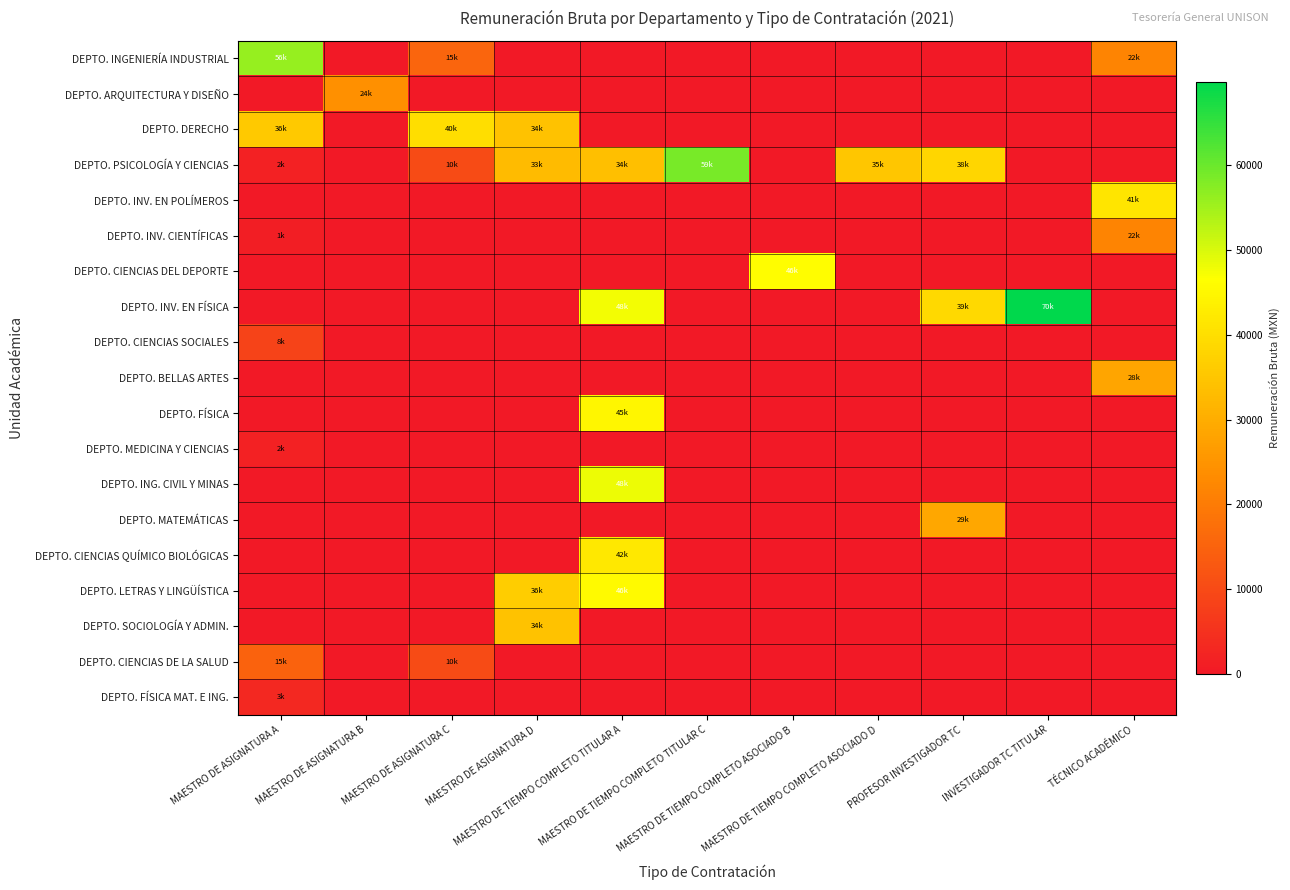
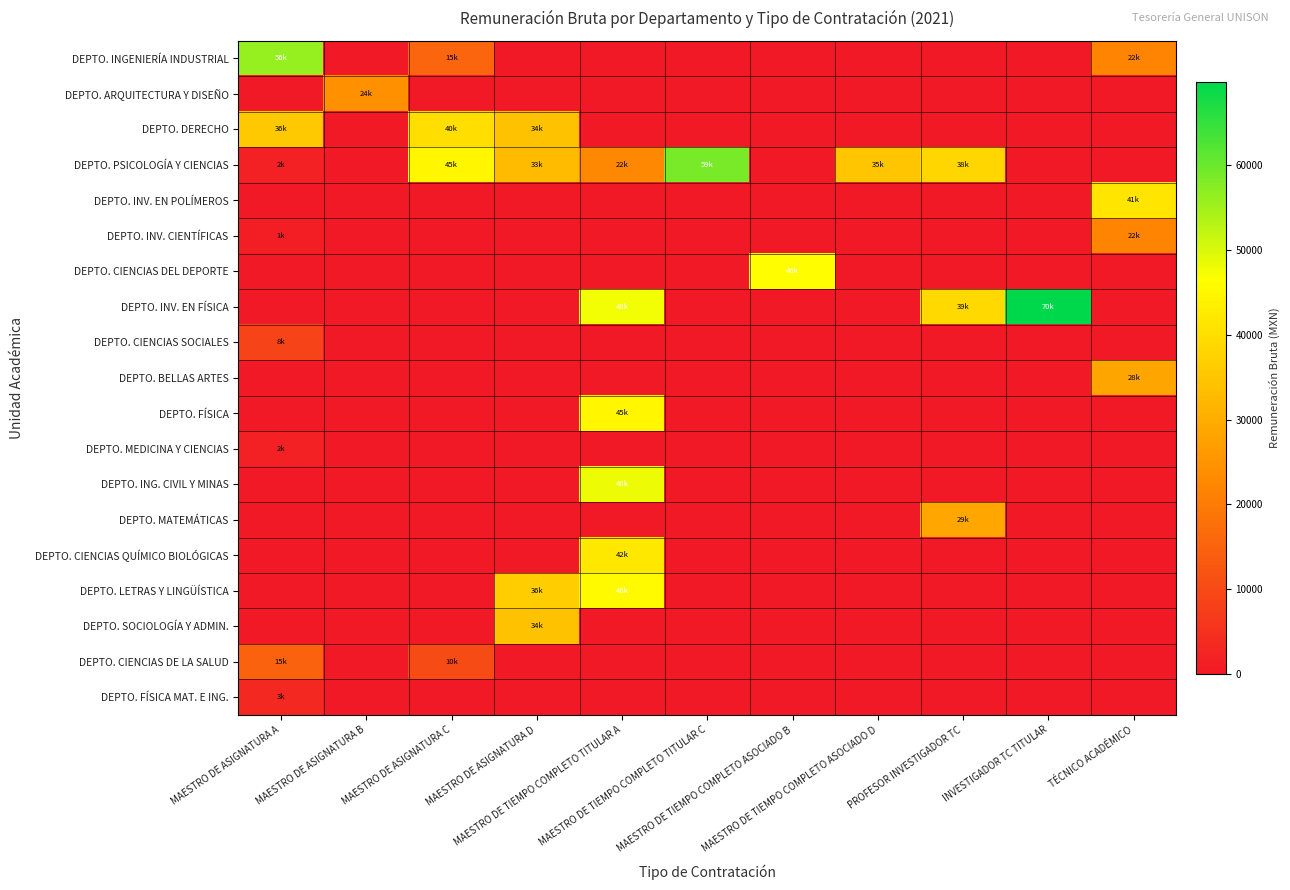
DEPTO. PSICOLOGÍA Y CIENCIAS, MAESTRO DE ASIGNATURA C: 10k -> 45k
DEPTO. PSICOLOGÍA Y CIENCIAS, MAESTRO DE TIEMPO COMPLETO TITULAR A: 34k -> 22k
